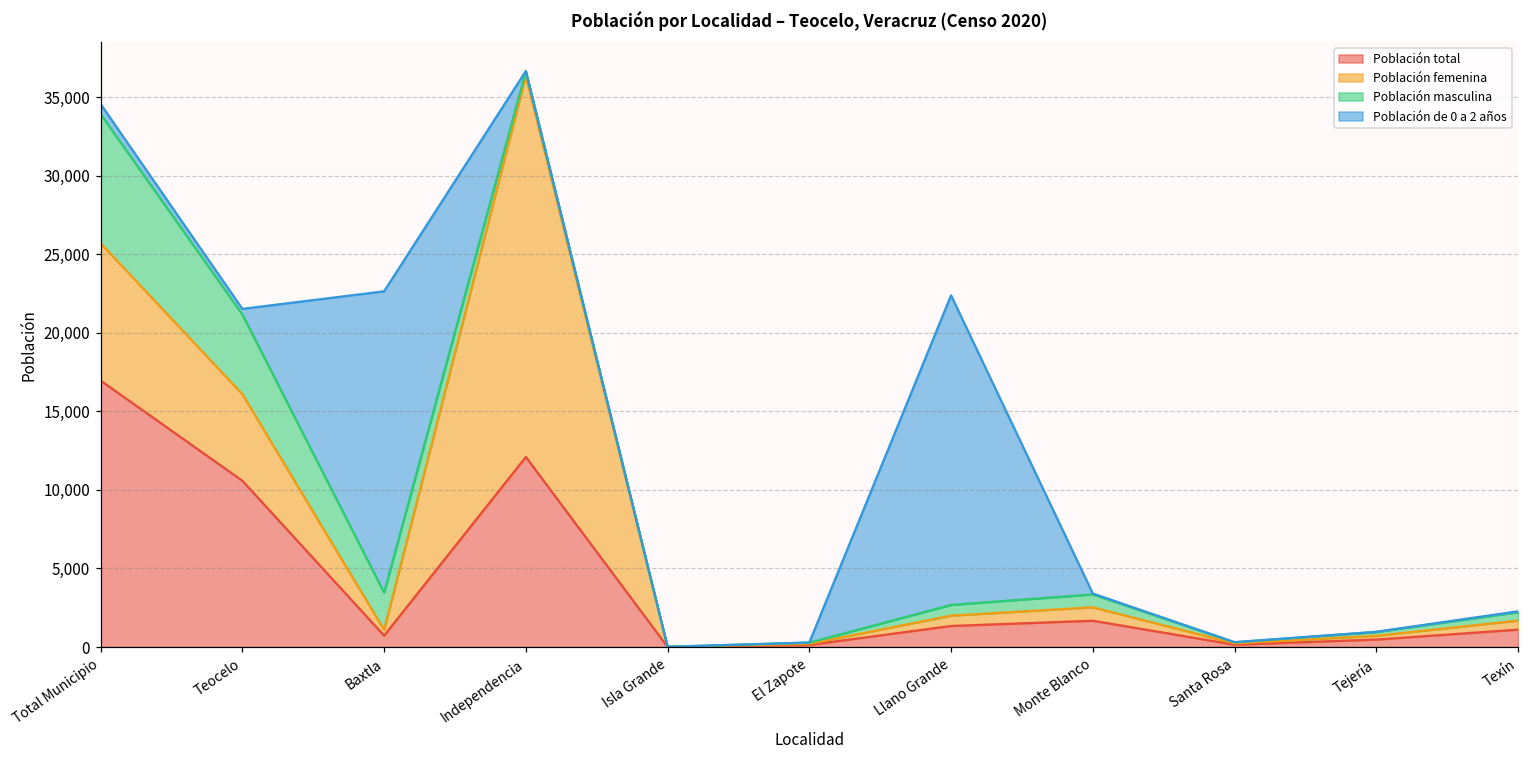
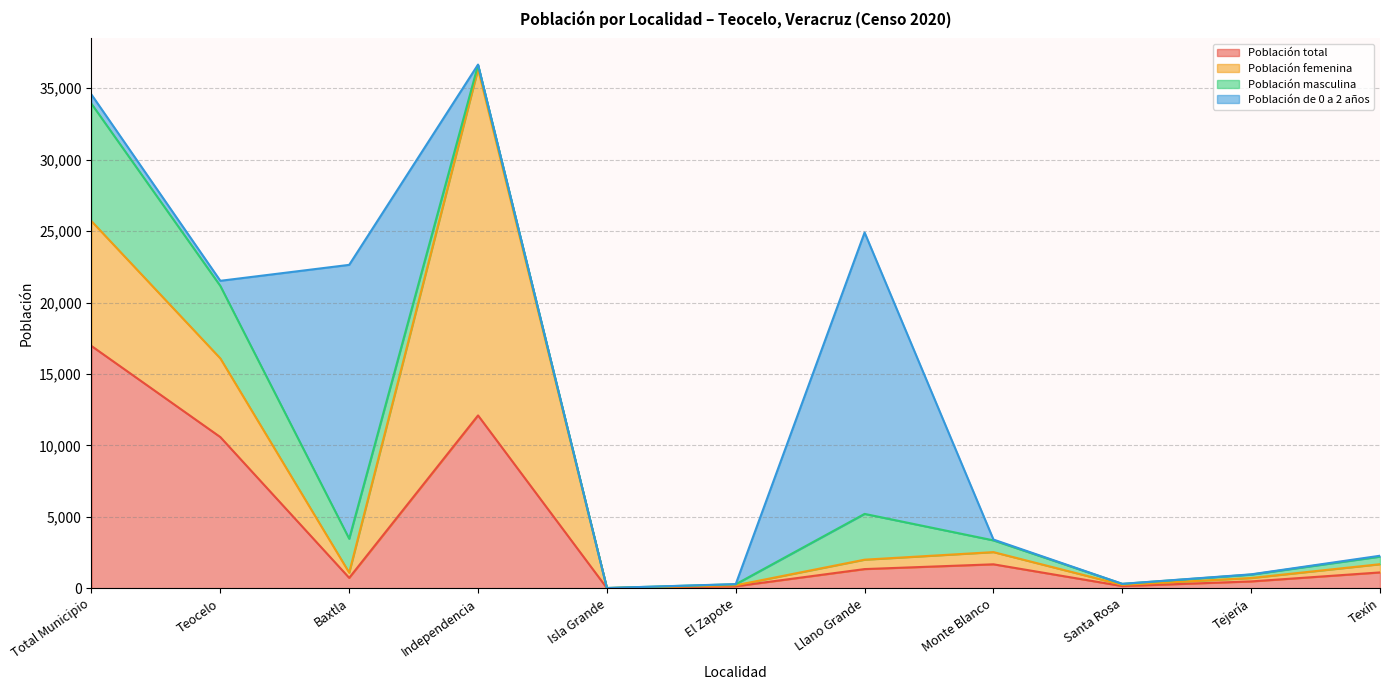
Población masculina, Llano Grande: 700 -> 3,200
